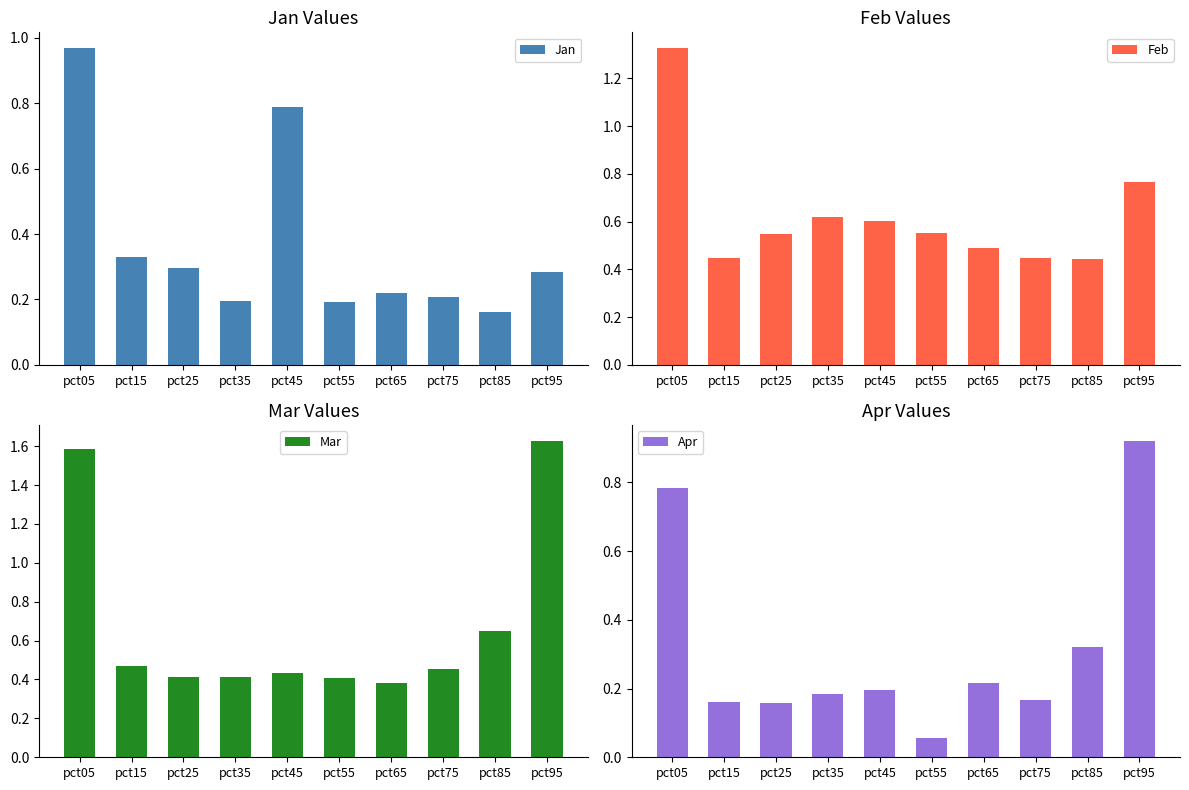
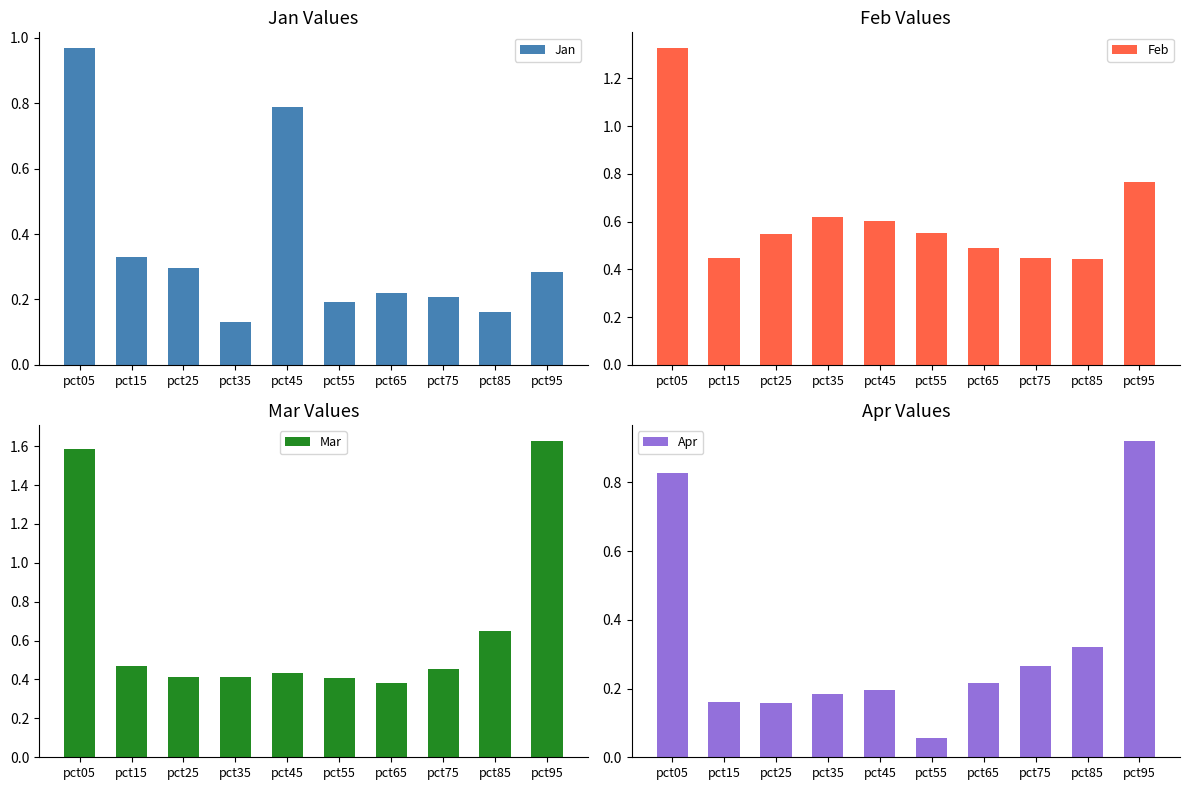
Jan Values, pct35: 0.20 -> 0.13
Apr Values, pct05: 0.78 -> 0.83
Apr Values, pct75: 0.17 -> 0.27
